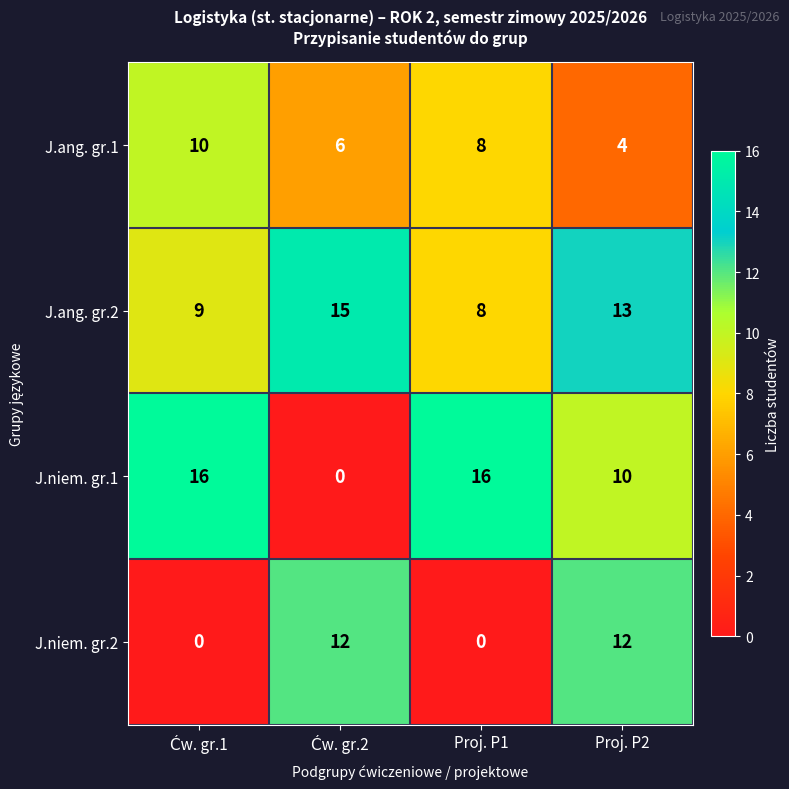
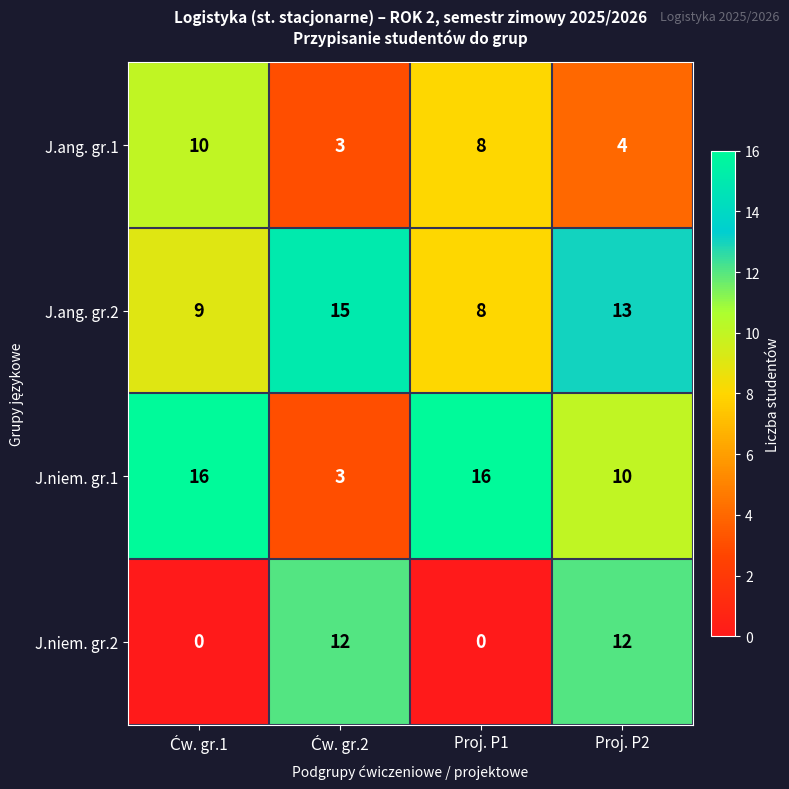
J.ang. gr.1, Ćw. gr.2: 6 -> 3
J.niem. gr.1, Ćw. gr.2: 0 -> 3
